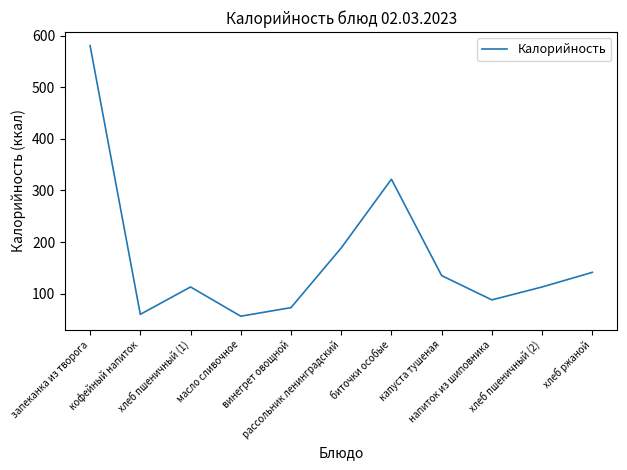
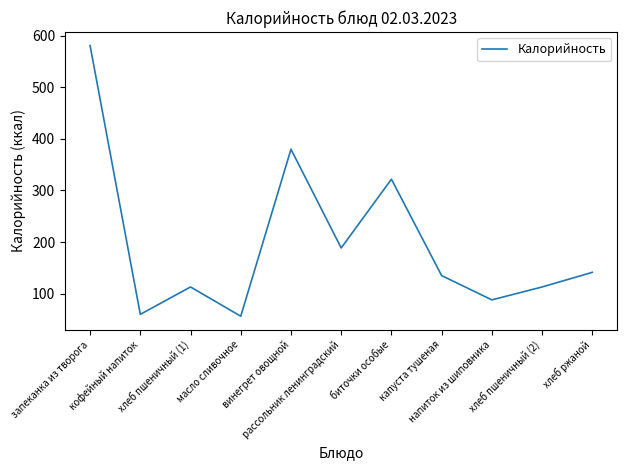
винегрет овощной: 70 -> 380
